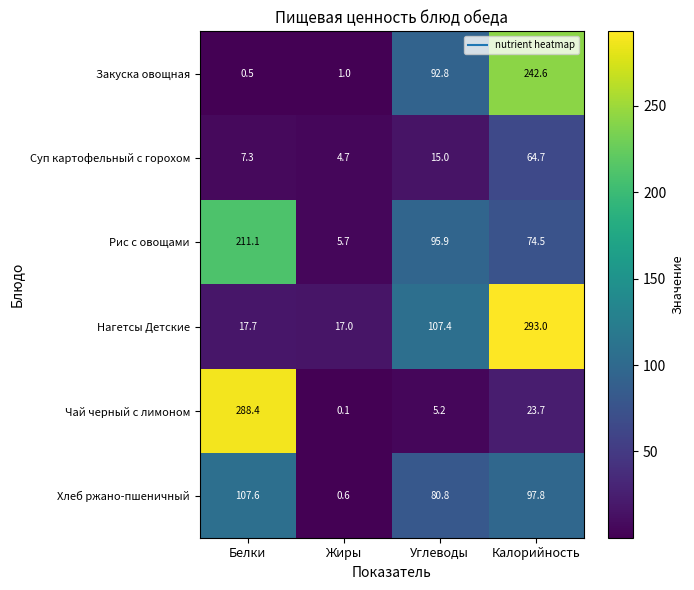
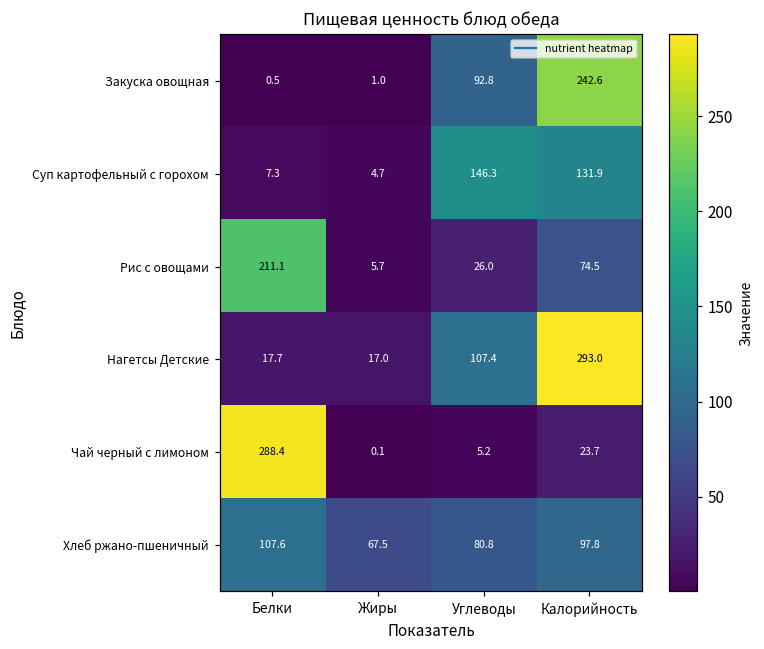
Суп картофельный с горохом, Углеводы: 15.0 -> 146.3
Суп картофельный с горохом, Калорийность: 64.7 -> 131.9
Рис с овощами, Углеводы: 95.9 -> 26.0
Хлеб ржано-пшеничный, Жиры: 0.6 -> 67.5
